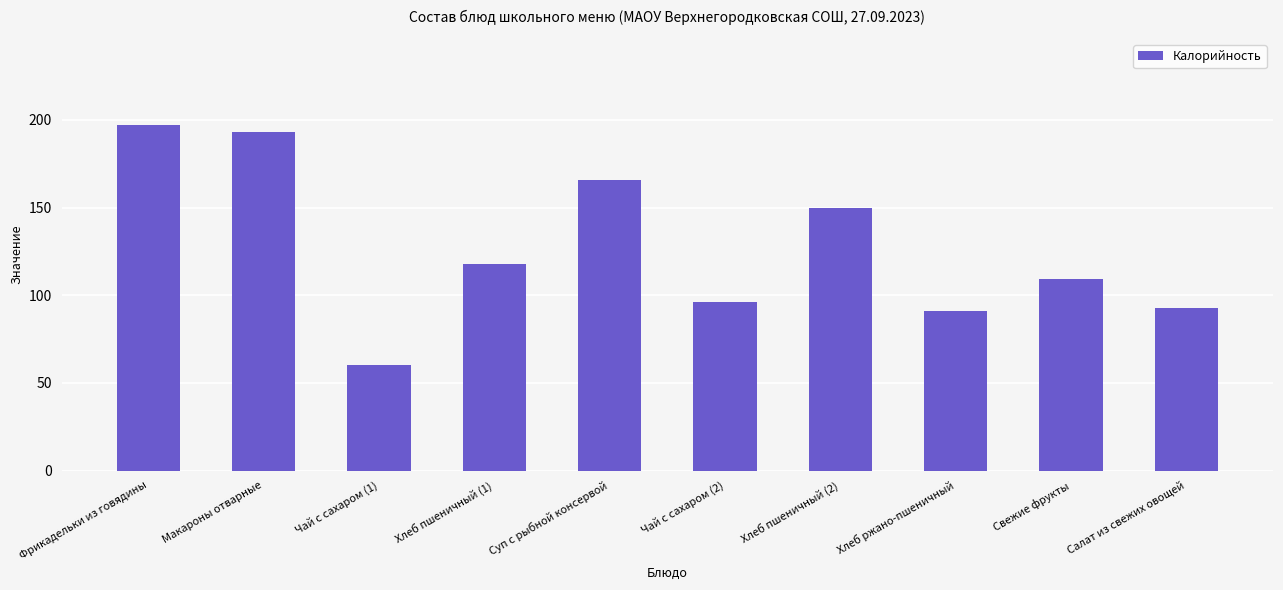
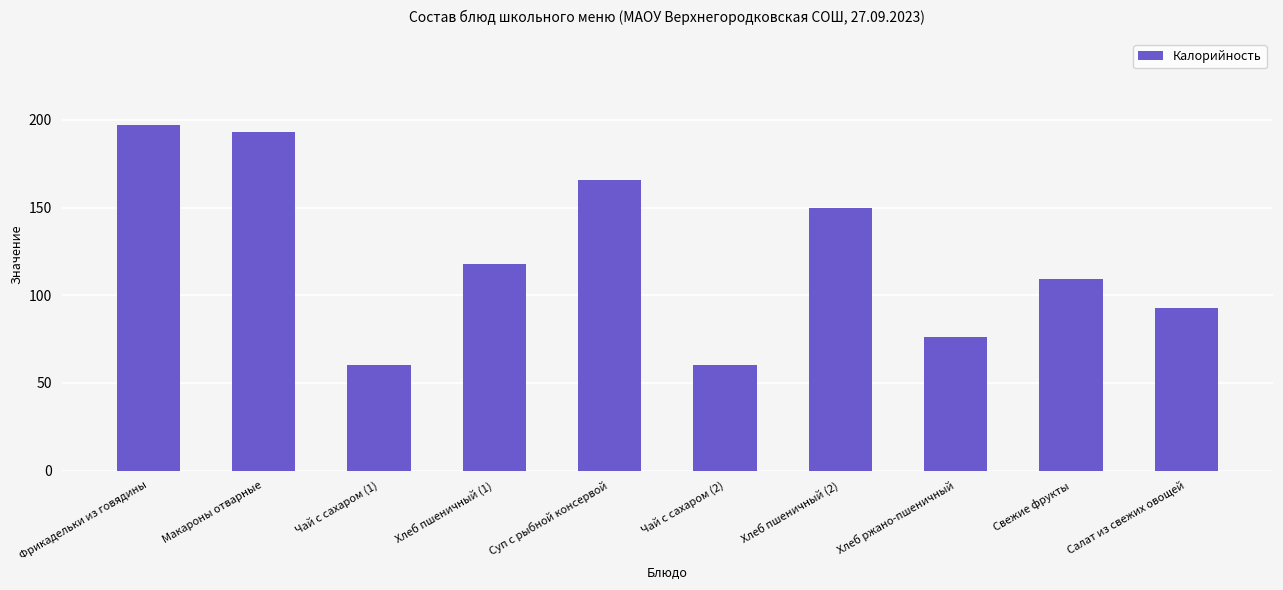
Чай с сахаром (2): 96 -> 60
Хлеб ржано-пшеничный: 91 -> 76
